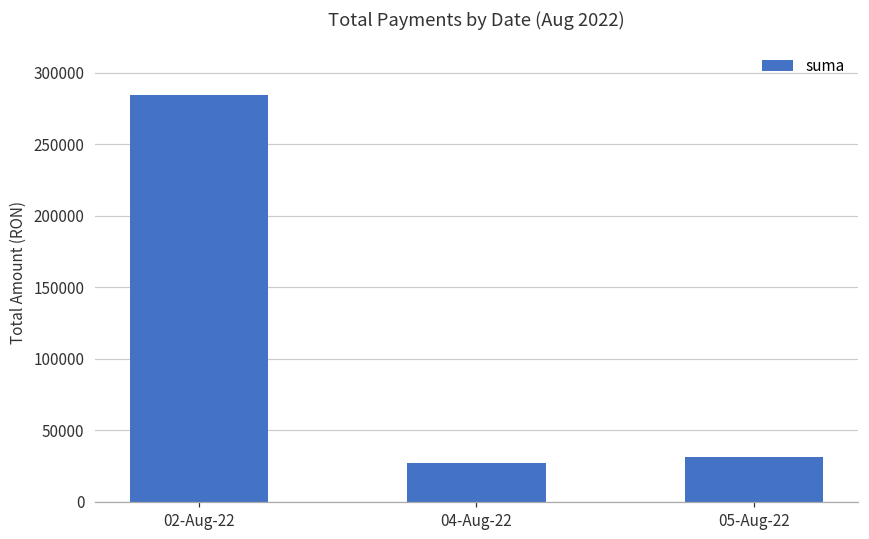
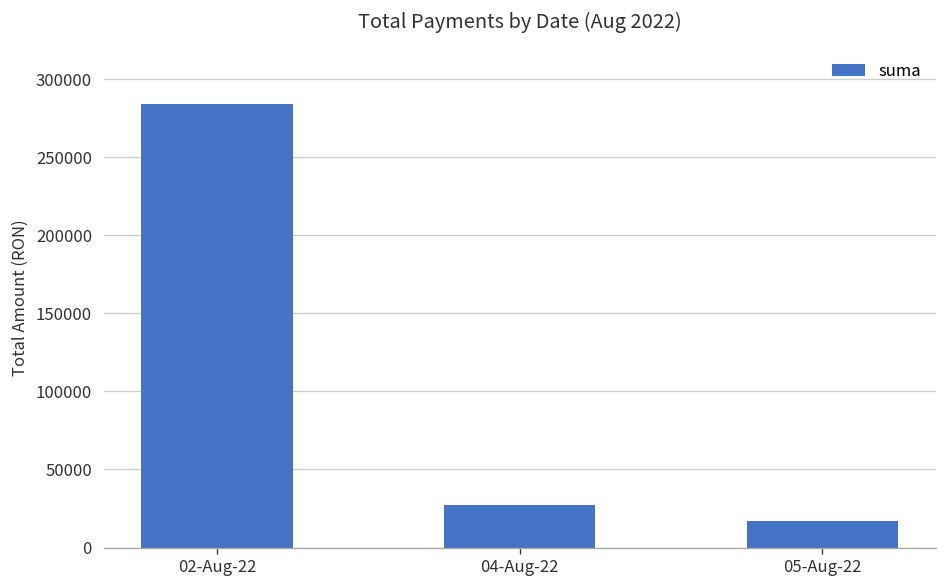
05-Aug-22: 32000 -> 17000
